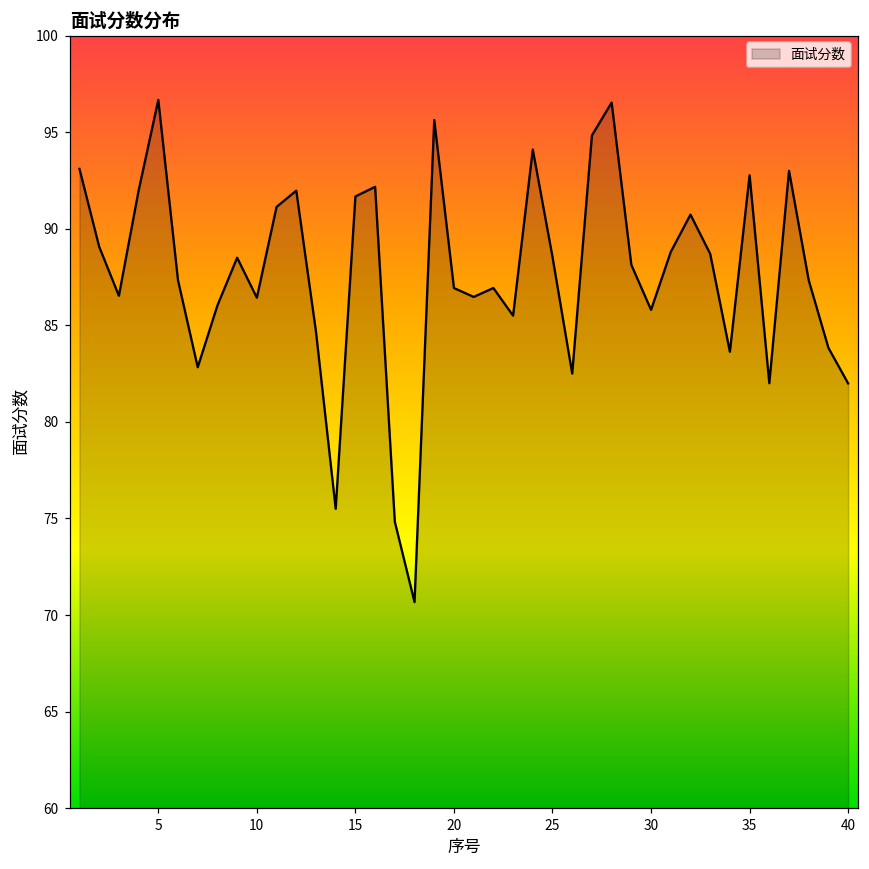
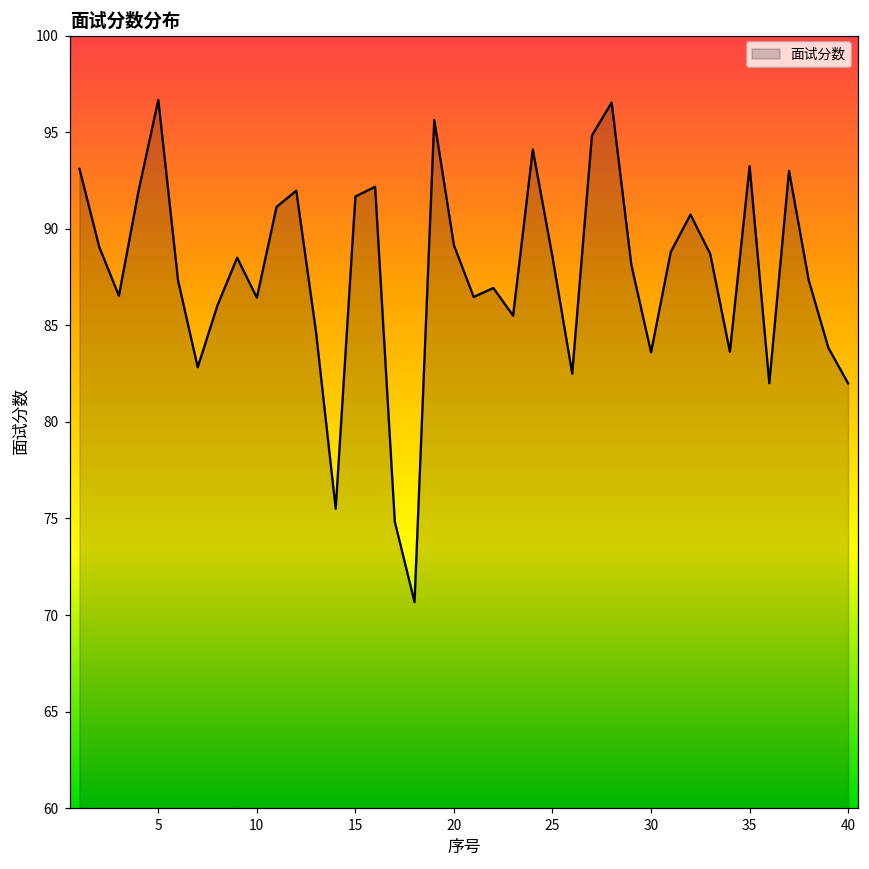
20: 86.9 -> 89.1
30: 85.8 -> 83.6
35: 92.8 -> 93.2
